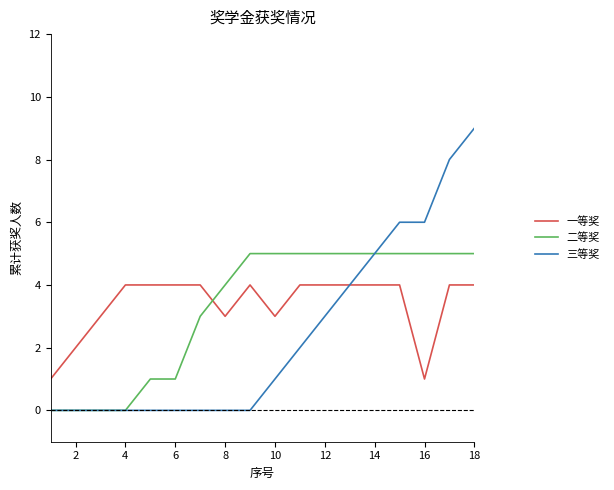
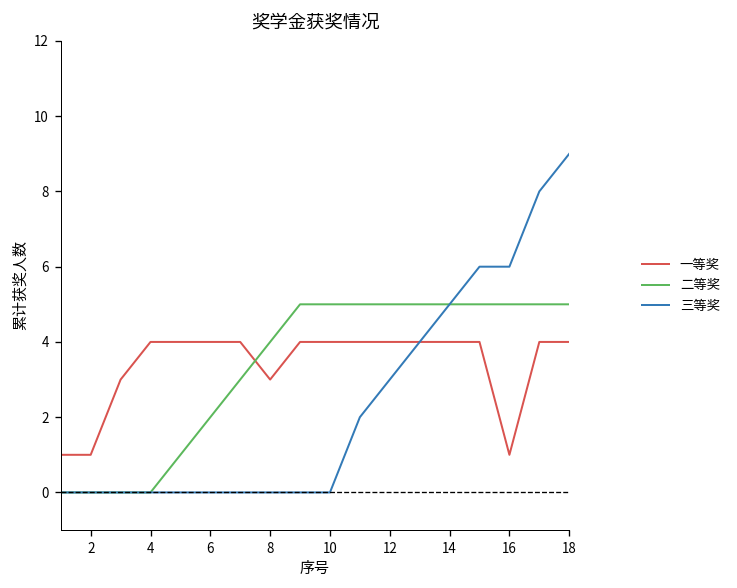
一等奖, 2: 2 -> 1
二等奖, 6: 1 -> 2
一等奖, 10: 3 -> 4
三等奖, 10: 1 -> 0
